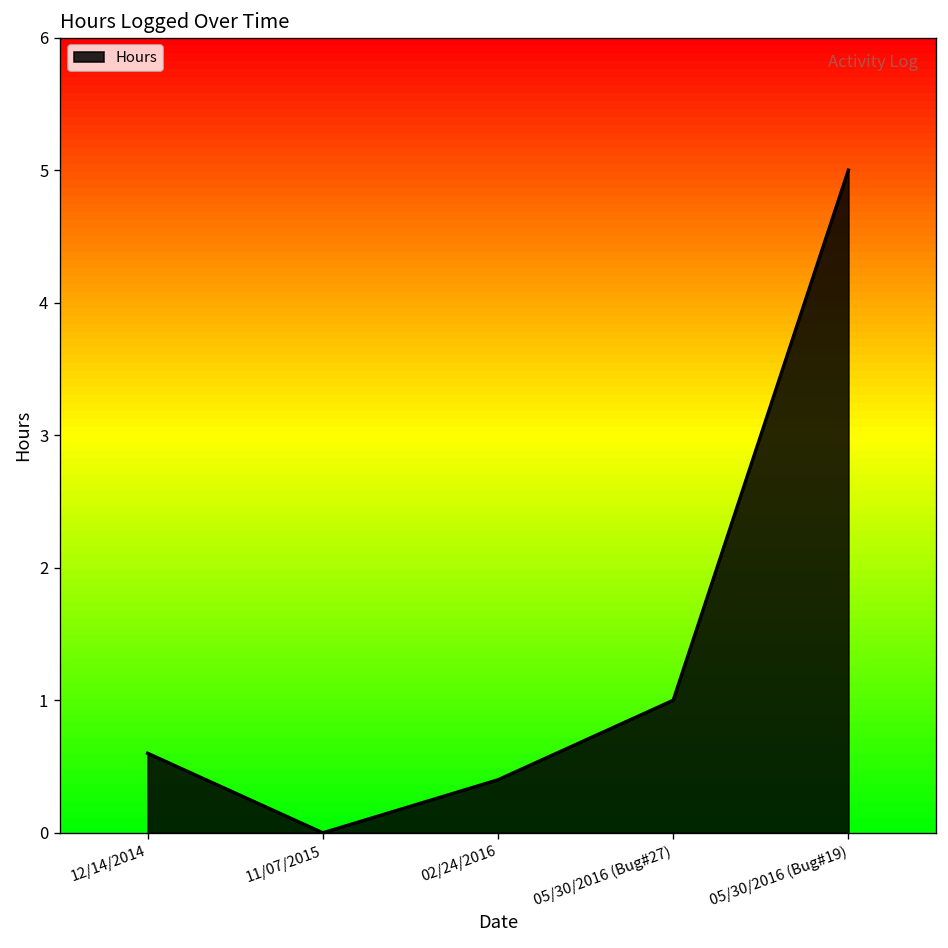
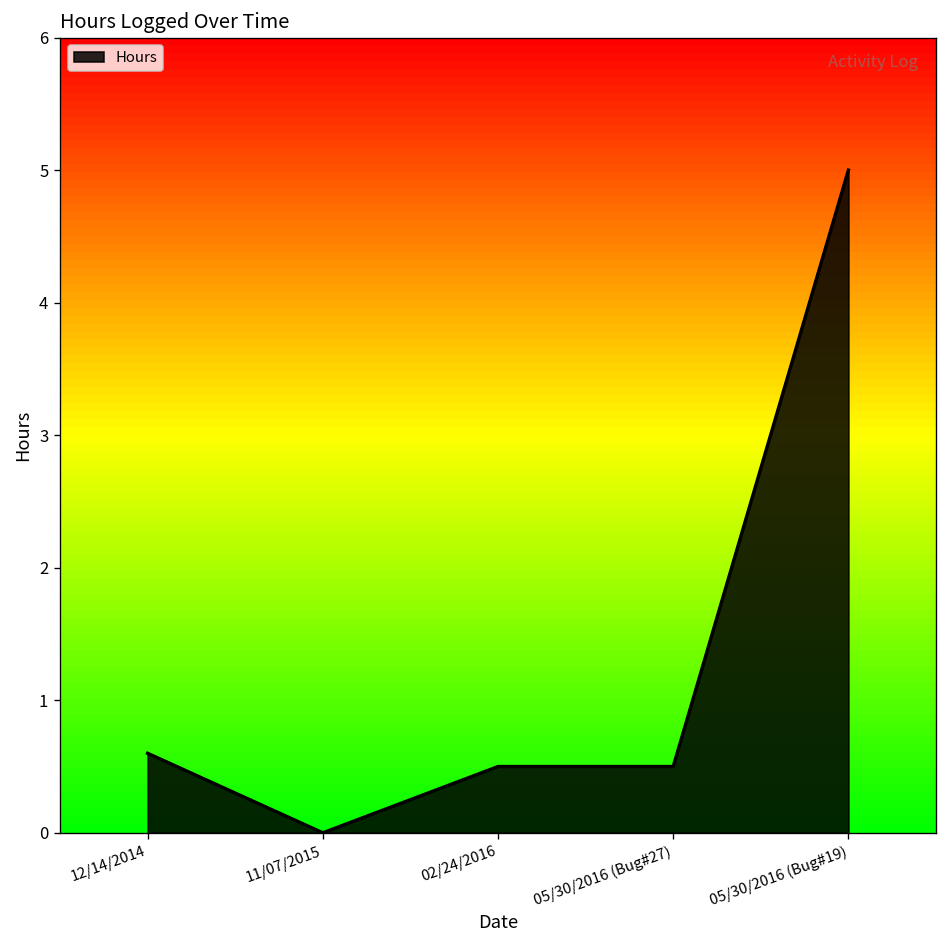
02/24/2016: 0.4 -> 0.5
05/30/2016 (Bug#27): 1.0 -> 0.5
